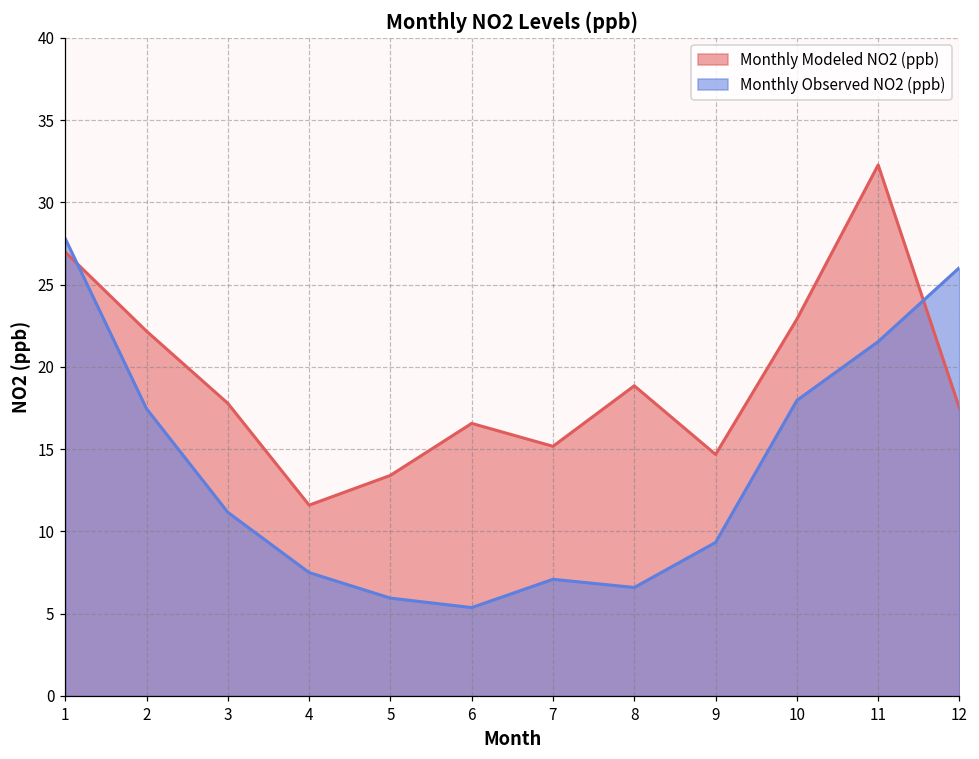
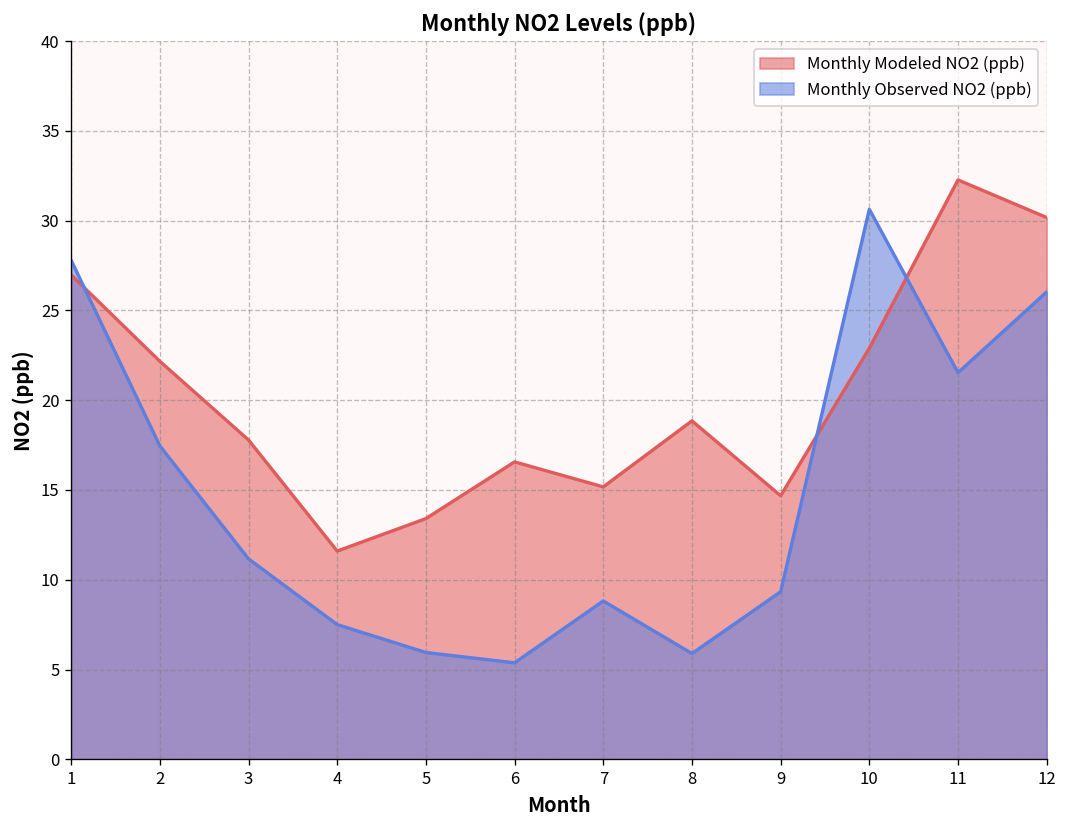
Monthly Observed NO2 (ppb), 7: 7.1 -> 8.8
Monthly Observed NO2 (ppb), 8: 6.6 -> 5.9
Monthly Observed NO2 (ppb), 10: 18.0 -> 30.6
Monthly Modeled NO2 (ppb), 12: 17.5 -> 30.2
